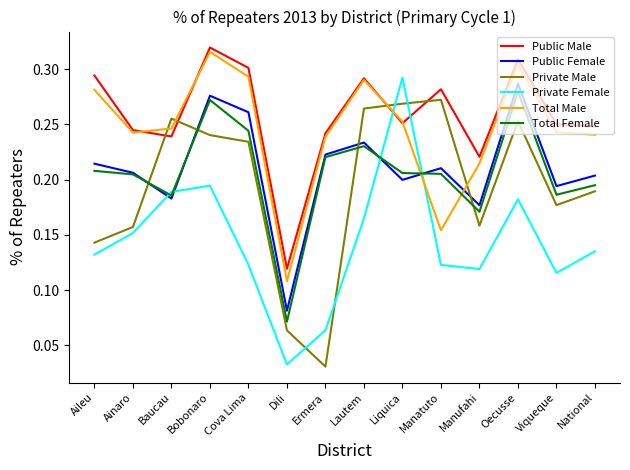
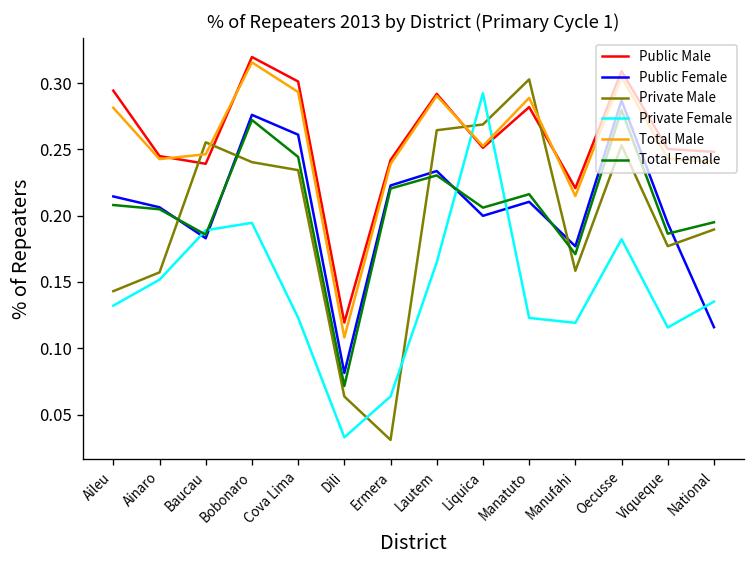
Private Male, Manatuto: 0.272 -> 0.303
Total Male, Manatuto: 0.154 -> 0.289
Total Female, Manatuto: 0.205 -> 0.216
Public Female, National: 0.204 -> 0.116
